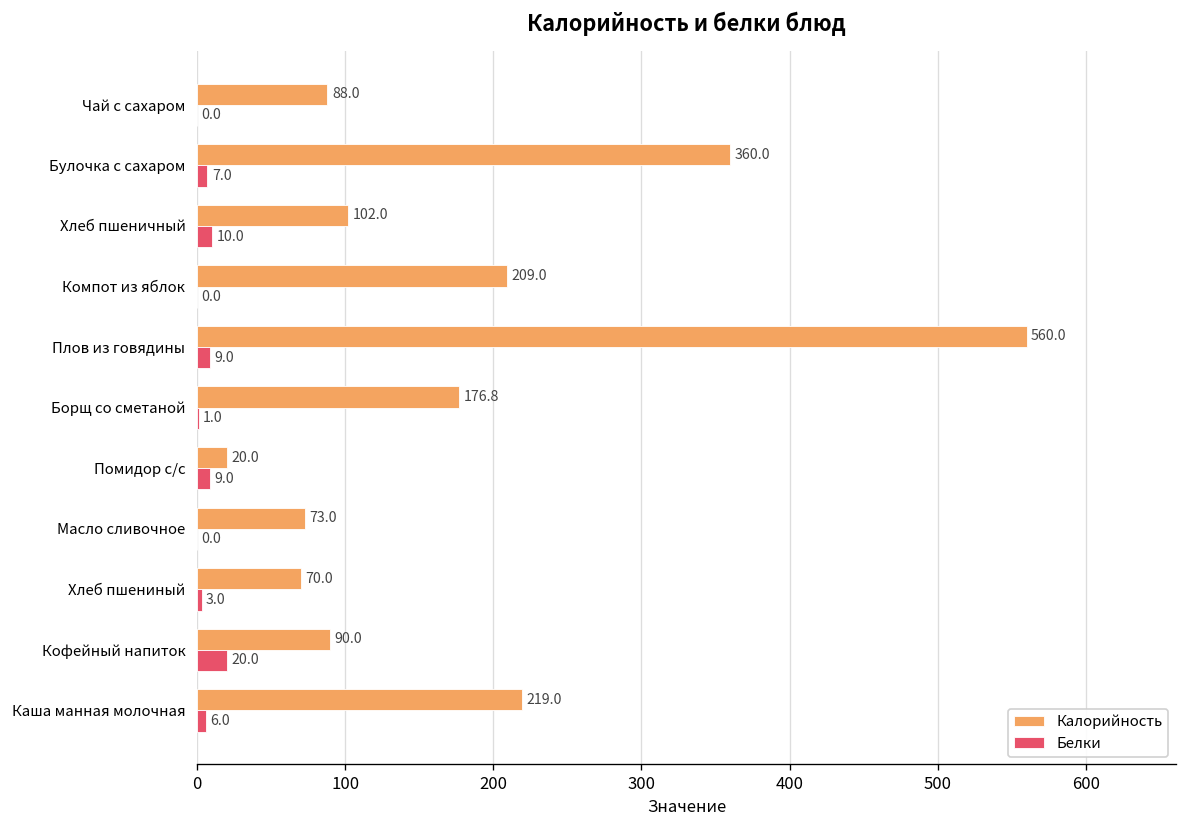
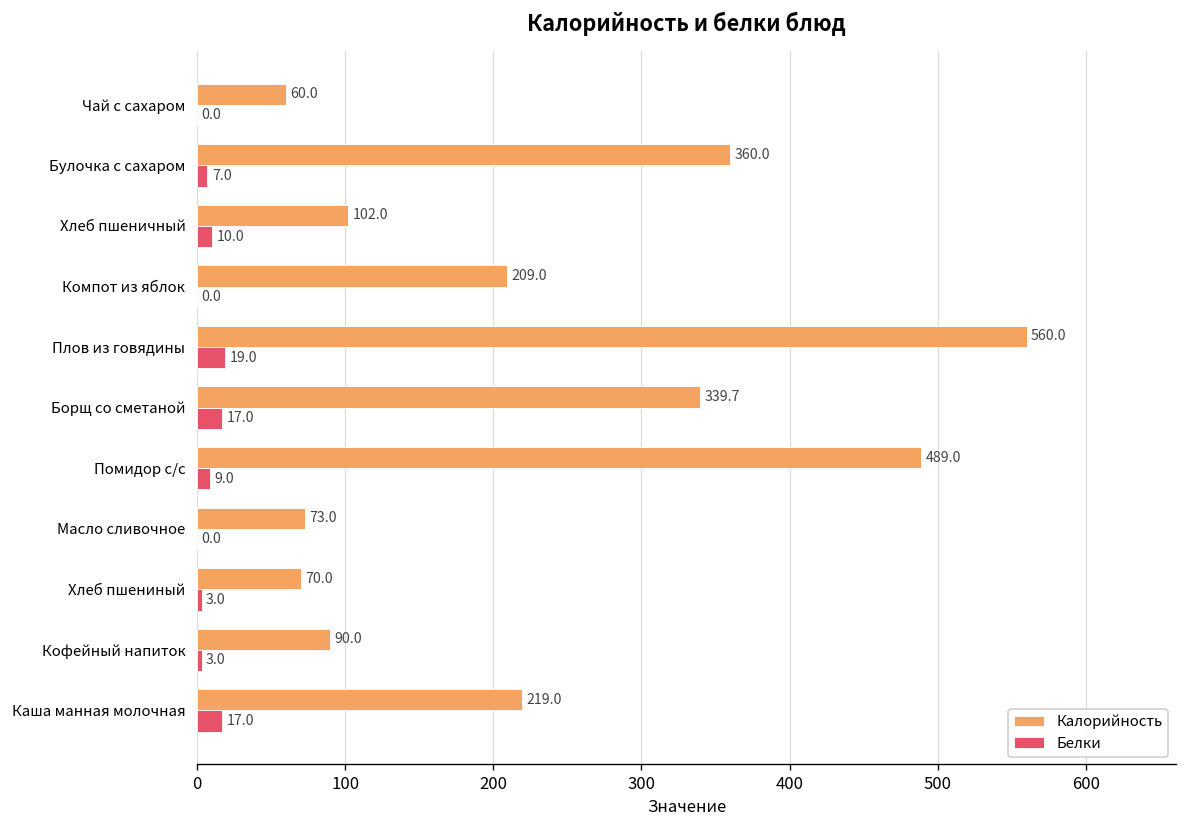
Калорийность, Чай с сахаром: 88.0 -> 60.0
Белки, Плов из говядины: 9.0 -> 19.0
Калорийность, Борщ со сметаной: 176.8 -> 339.7
Белки, Борщ со сметаной: 1.0 -> 17.0
Калорийность, Помидор с/с: 20.0 -> 489.0
Белки, Кофейный напиток: 20.0 -> 3.0
Белки, Каша манная молочная: 6.0 -> 17.0
